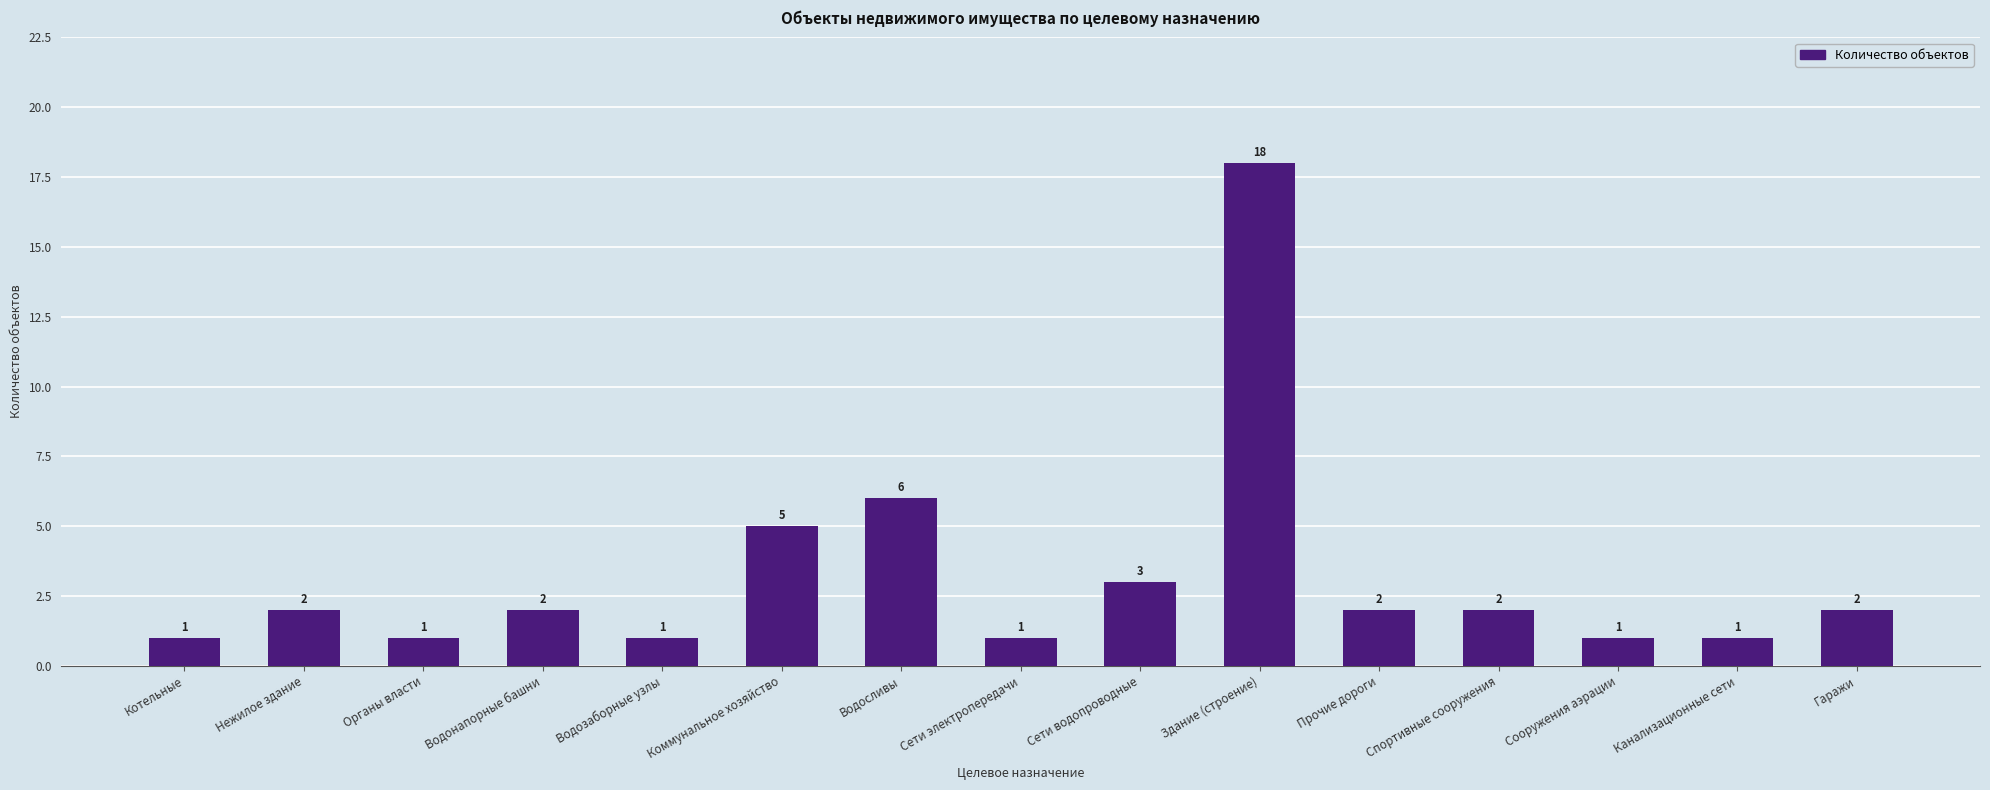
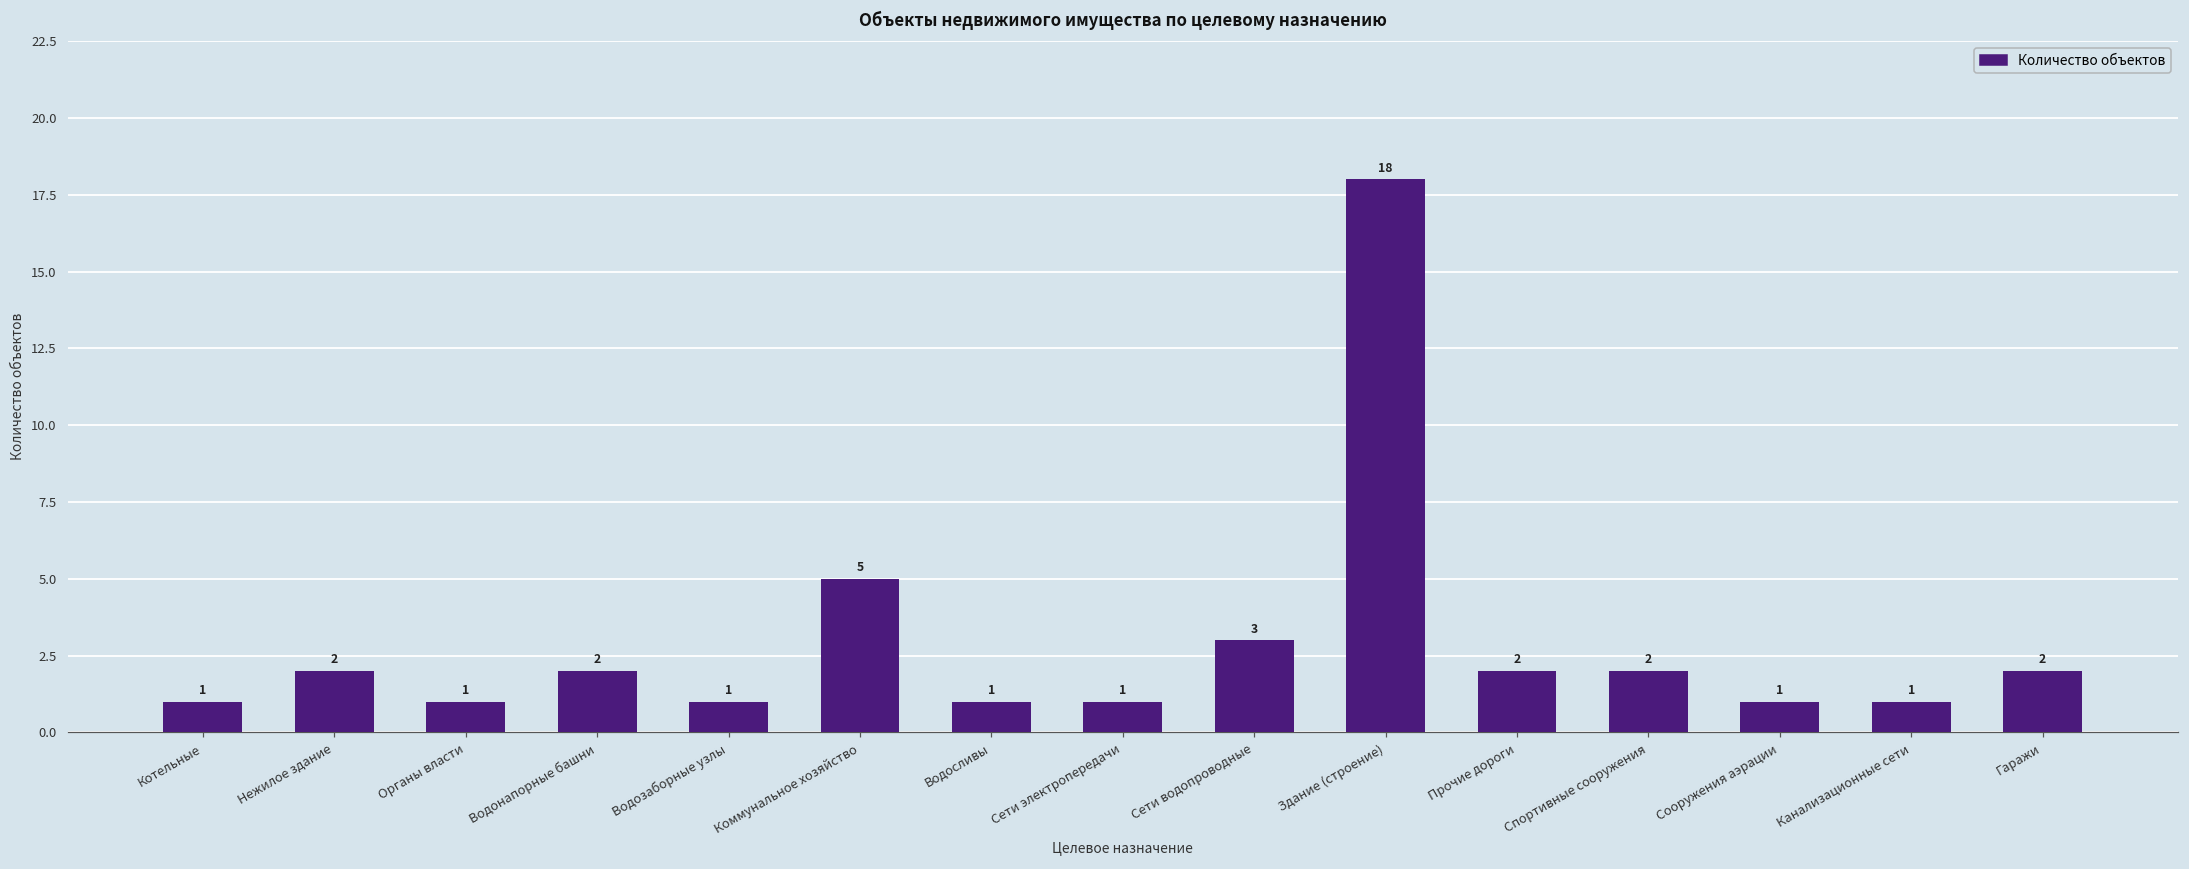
Водосливы: 6 -> 1
